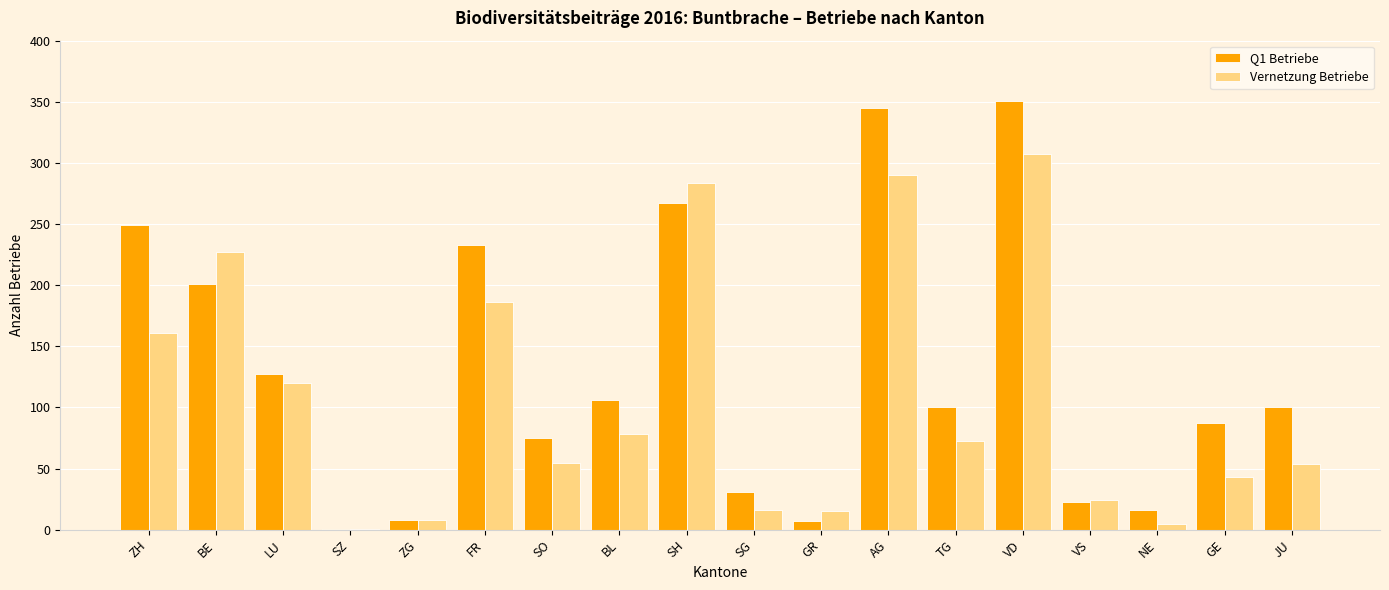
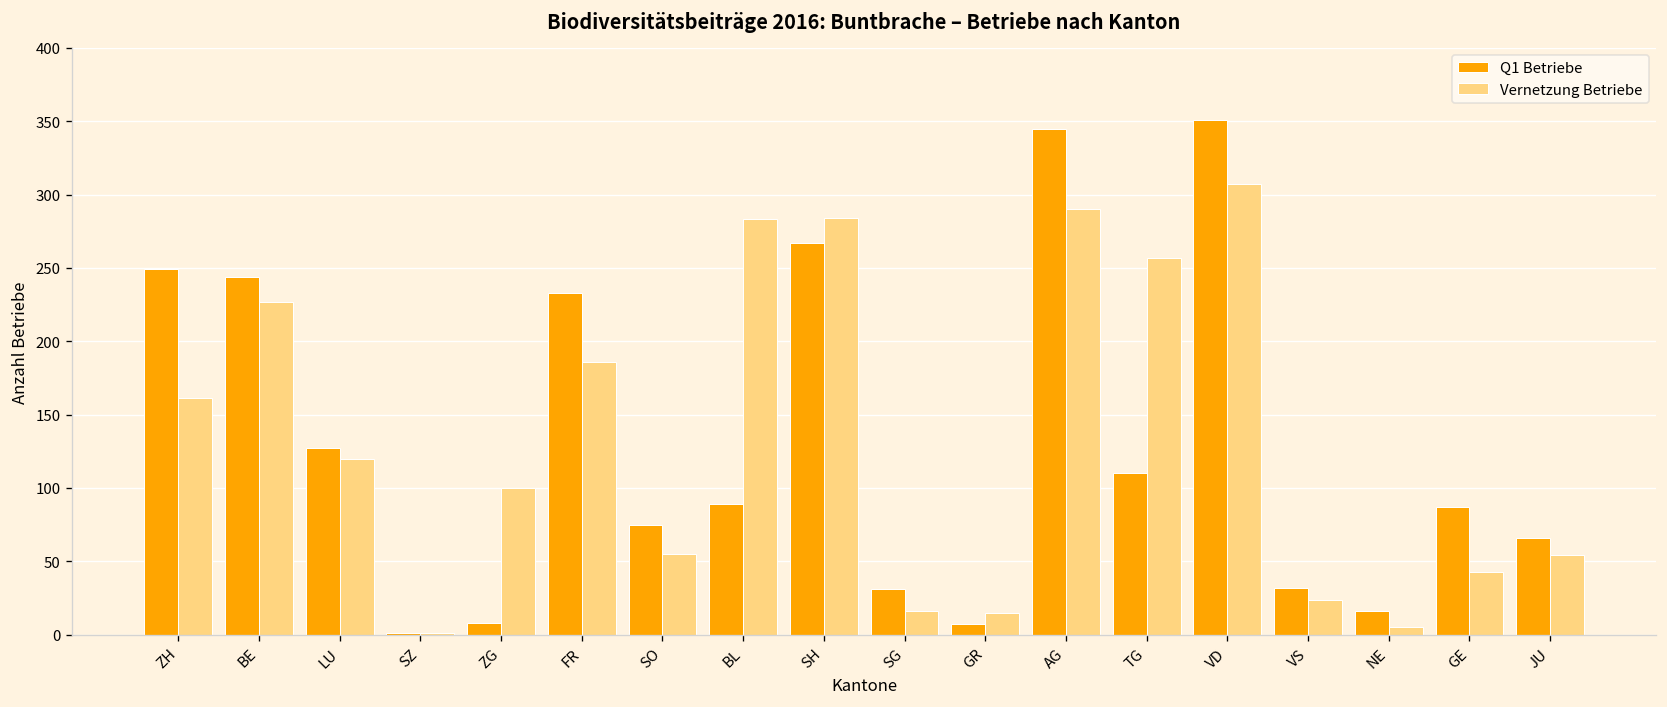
Q1 Betriebe, BE: 201 -> 244
Vernetzung Betriebe, ZG: 8 -> 100
Q1 Betriebe, BL: 106 -> 89
Vernetzung Betriebe, BL: 78 -> 283
Q1 Betriebe, TG: 100 -> 110
Vernetzung Betriebe, TG: 73 -> 257
Q1 Betriebe, VS: 23 -> 32
Q1 Betriebe, JU: 100 -> 66
